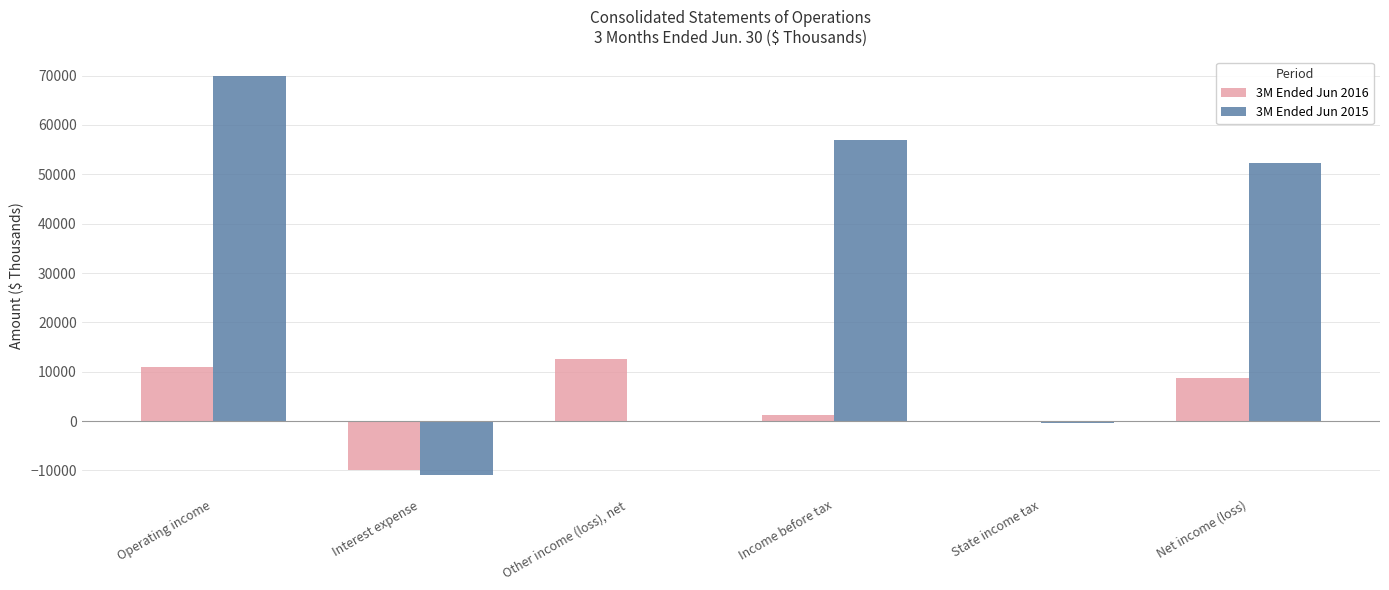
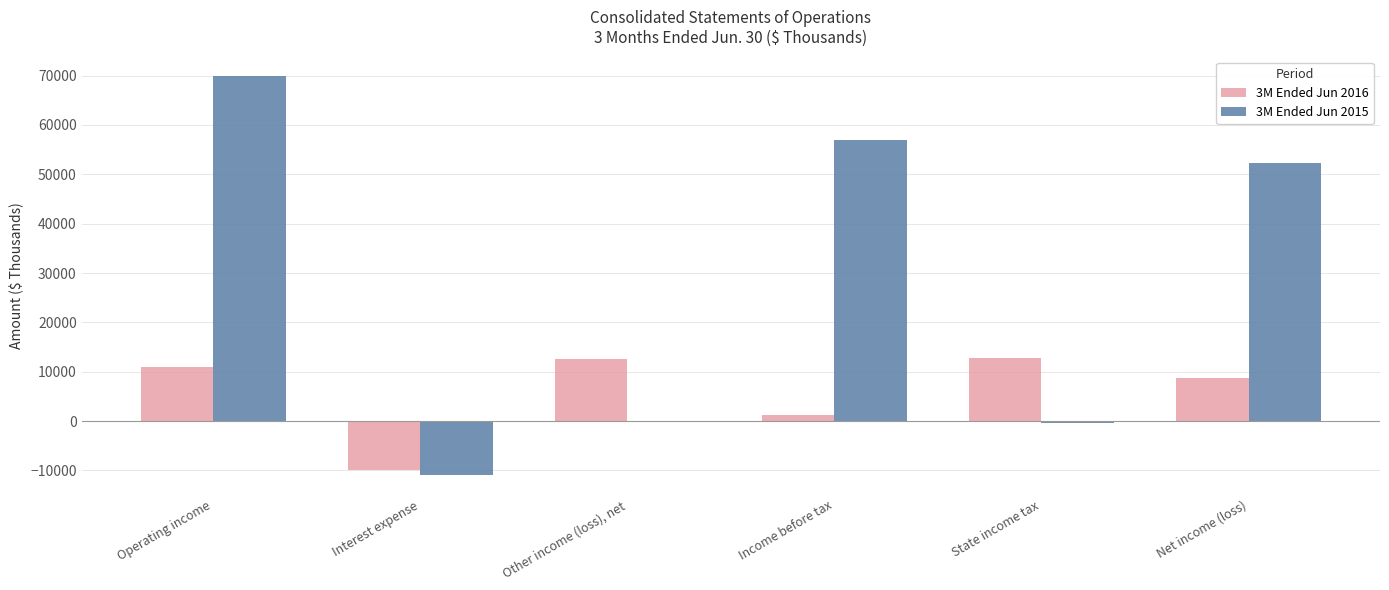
3M Ended Jun 2016, State income tax: 0 -> 13000
